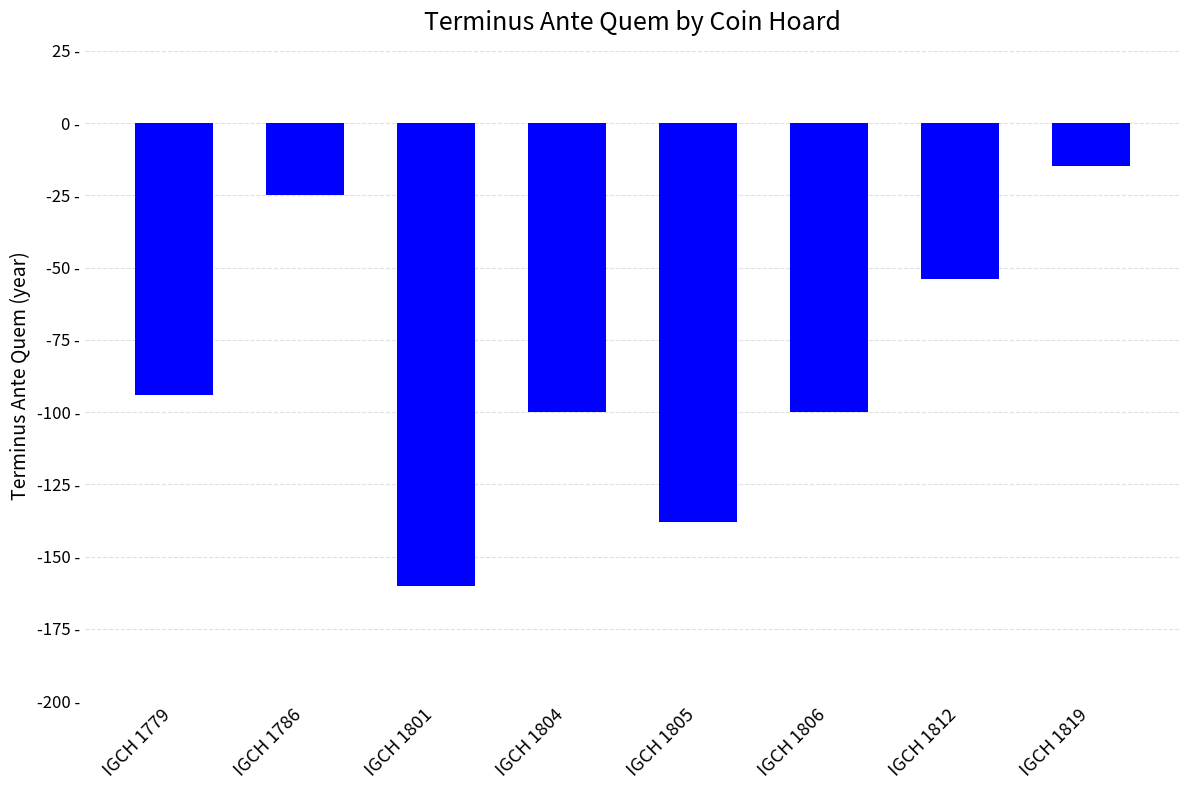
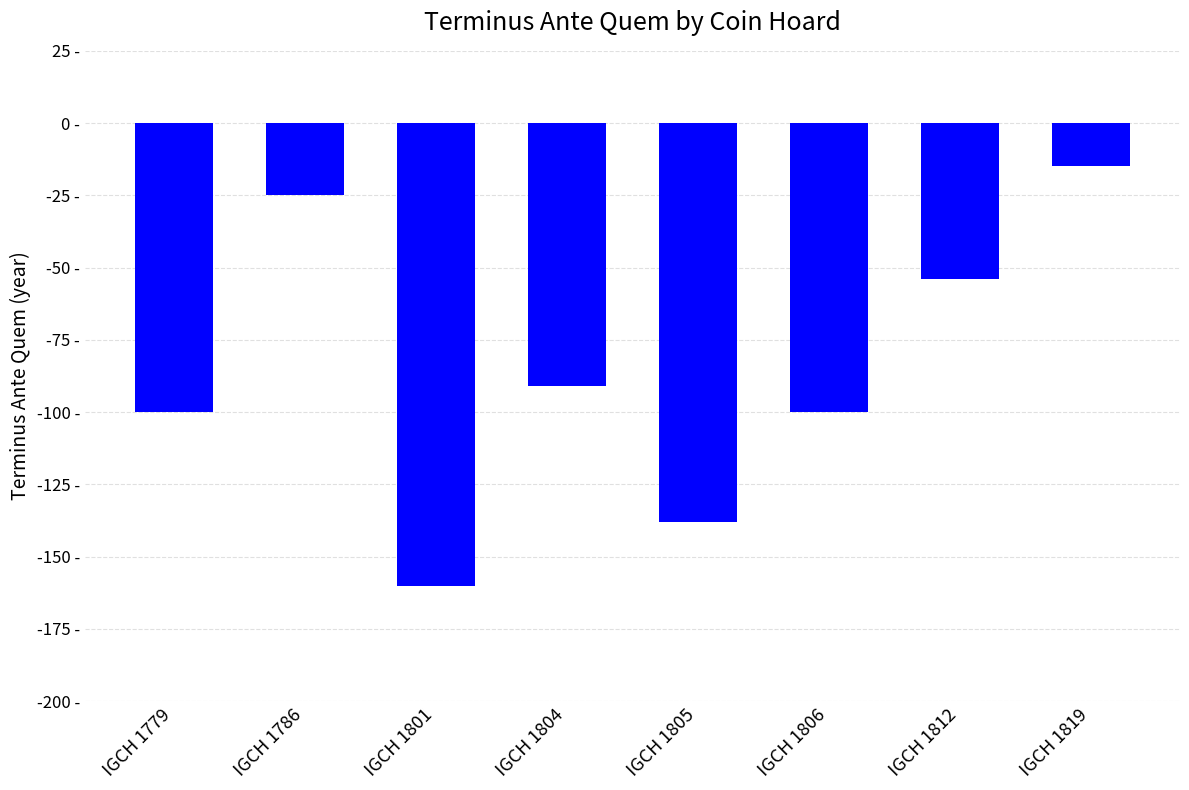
IGCH 1779: -94 - -> -100 -
IGCH 1804: -100 - -> -91 -
